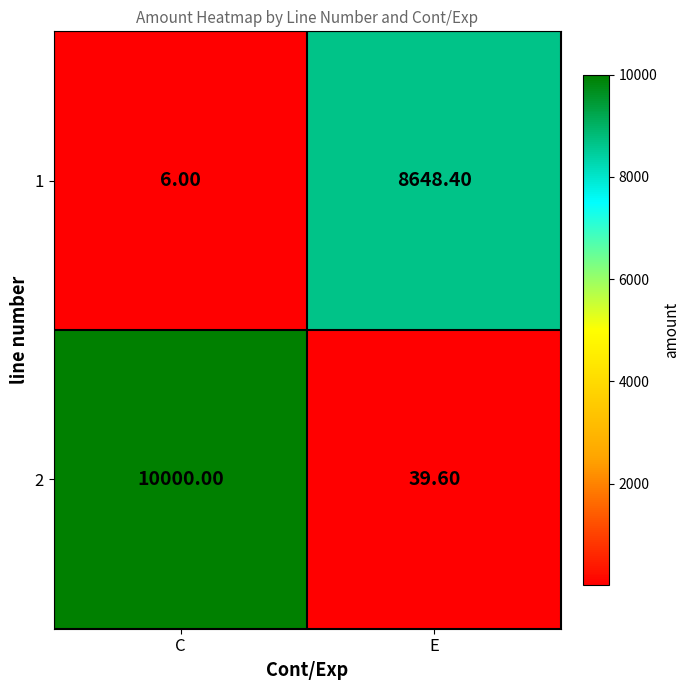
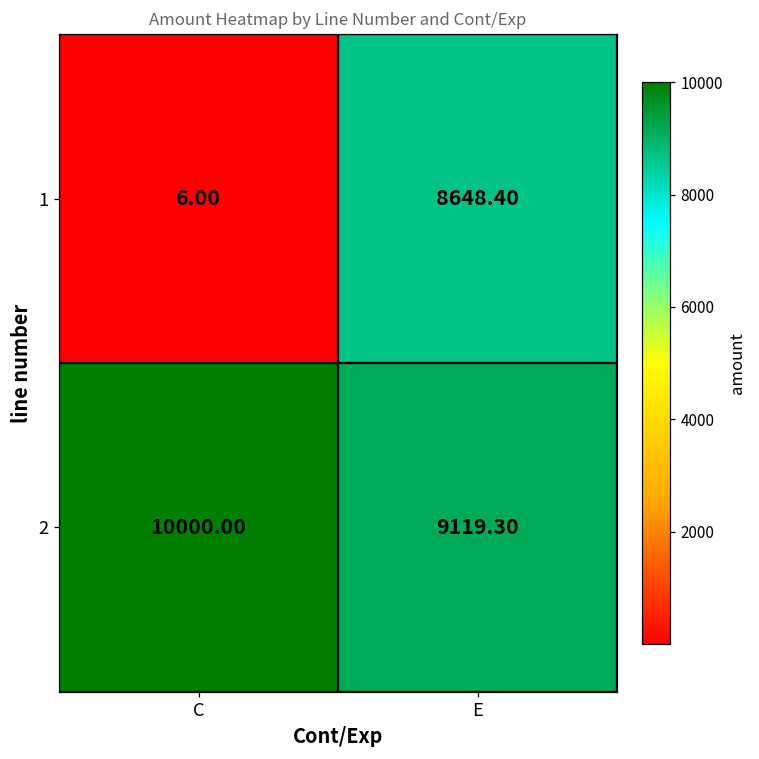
2, E: 39.60 -> 9119.30
